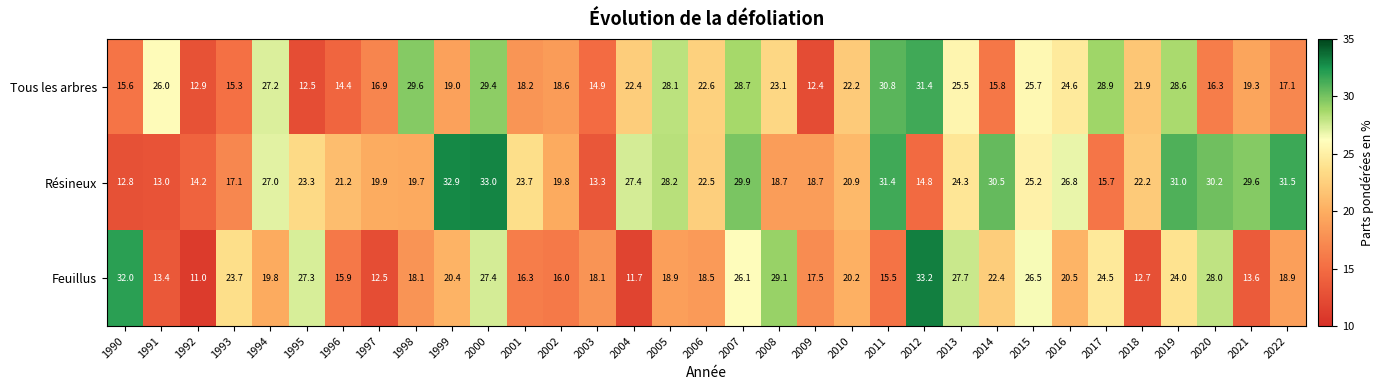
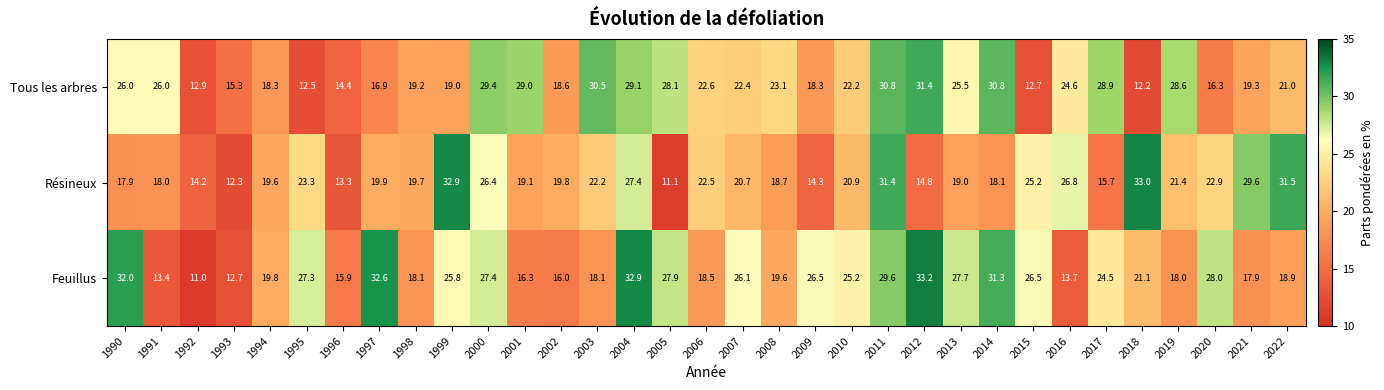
Tous les arbres, 1990: 15.6 -> 26.0
Tous les arbres, 1994: 27.2 -> 18.3
Tous les arbres, 1998: 29.6 -> 19.2
Tous les arbres, 2001: 18.2 -> 29.0
Tous les arbres, 2003: 14.9 -> 30.5
Tous les arbres, 2004: 22.4 -> 29.1
Tous les arbres, 2007: 28.7 -> 22.4
Tous les arbres, 2009: 12.4 -> 18.3
Tous les arbres, 2014: 15.8 -> 30.8
Tous les arbres, 2015: 25.7 -> 12.7
Tous les arbres, 2018: 21.9 -> 12.2
Tous les arbres, 2022: 17.1 -> 21.0
Résineux, 1990: 12.8 -> 17.9
Résineux, 1991: 13.0 -> 18.0
Résineux, 1993: 17.1 -> 12.3
Résineux, 1994: 27.0 -> 19.6
Résineux, 1996: 21.2 -> 13.3
Résineux, 2000: 33.0 -> 26.4
Résineux, 2001: 23.7 -> 19.1
Résineux, 2003: 13.3 -> 22.2
Résineux, 2005: 28.2 -> 11.1
Résineux, 2007: 29.9 -> 20.7
Résineux, 2009: 18.7 -> 14.3
Résineux, 2013: 24.3 -> 19.0
Résineux, 2014: 30.5 -> 18.1
Résineux, 2018: 22.2 -> 33.0
Résineux, 2019: 31.0 -> 21.4
Résineux, 2020: 30.2 -> 22.9
Feuillus, 1993: 23.7 -> 12.7
Feuillus, 1997: 12.5 -> 32.6
Feuillus, 1999: 20.4 -> 25.8
Feuillus, 2004: 11.7 -> 32.9
Feuillus, 2005: 18.9 -> 27.9
Feuillus, 2008: 29.1 -> 19.6
Feuillus, 2009: 17.5 -> 26.5
Feuillus, 2010: 20.2 -> 25.2
Feuillus, 2011: 15.5 -> 29.6
Feuillus, 2014: 22.4 -> 31.3
Feuillus, 2016: 20.5 -> 13.7
Feuillus, 2018: 12.7 -> 21.1
Feuillus, 2019: 24.0 -> 18.0
Feuillus, 2021: 13.6 -> 17.9
